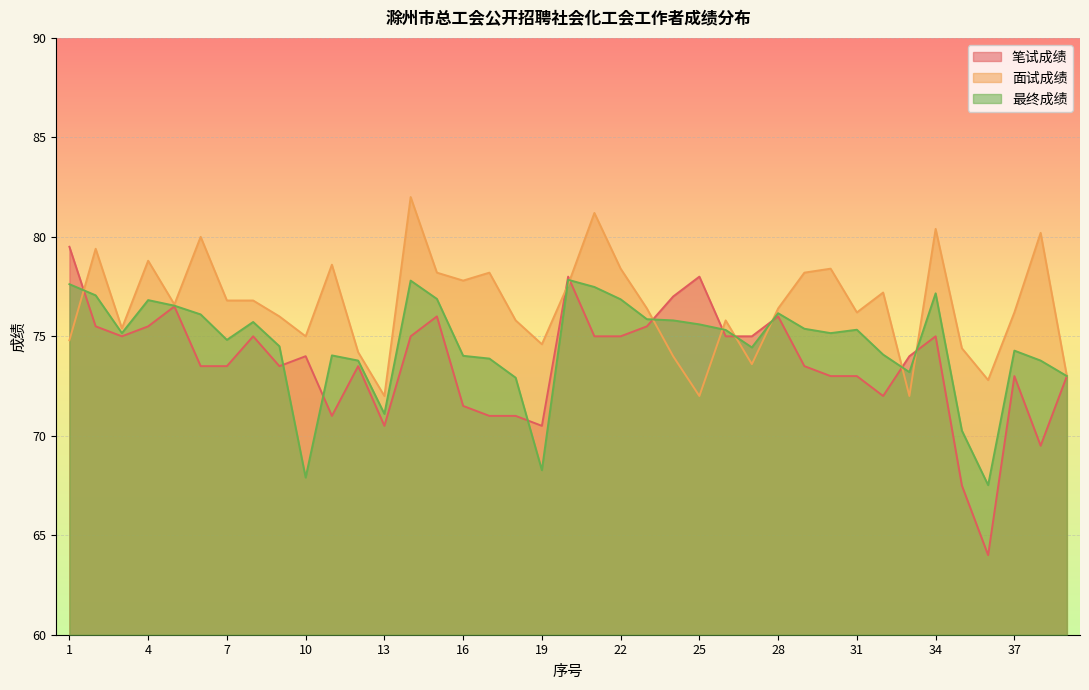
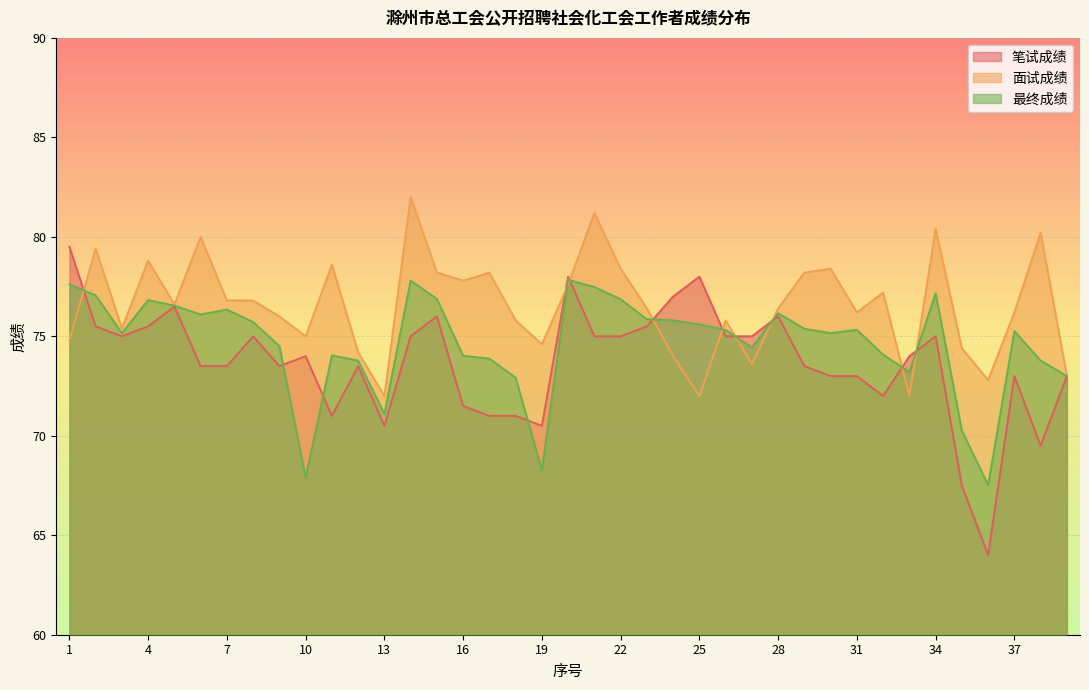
最终成绩, 7: 74.8 -> 76.3
最终成绩, 37: 74.3 -> 75.3
